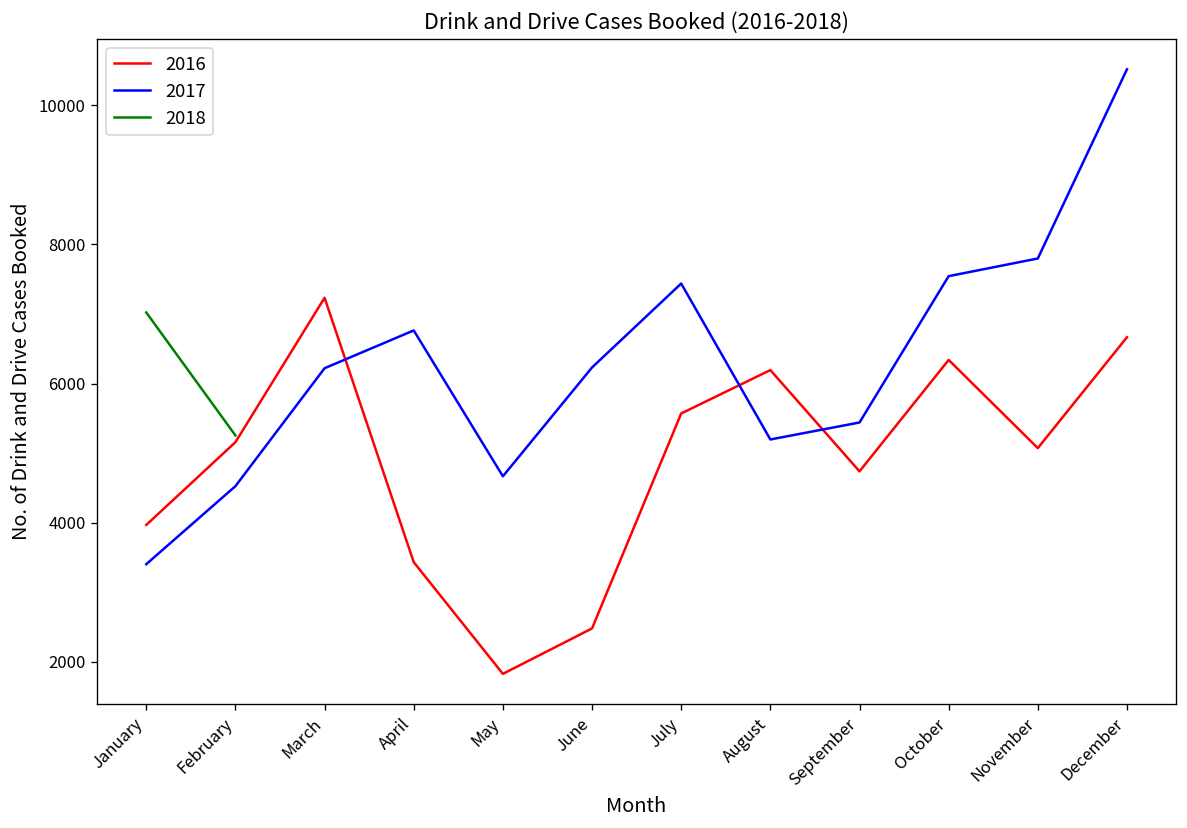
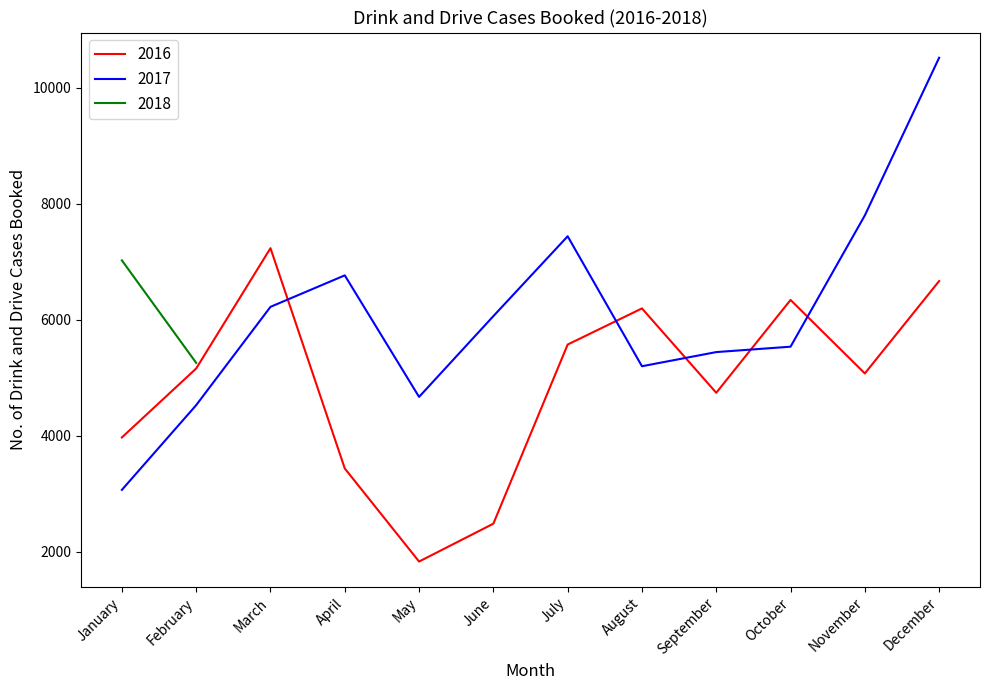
2017, January: 3400 -> 3100
2017, June: 6200 -> 6100
2017, October: 7500 -> 5500
